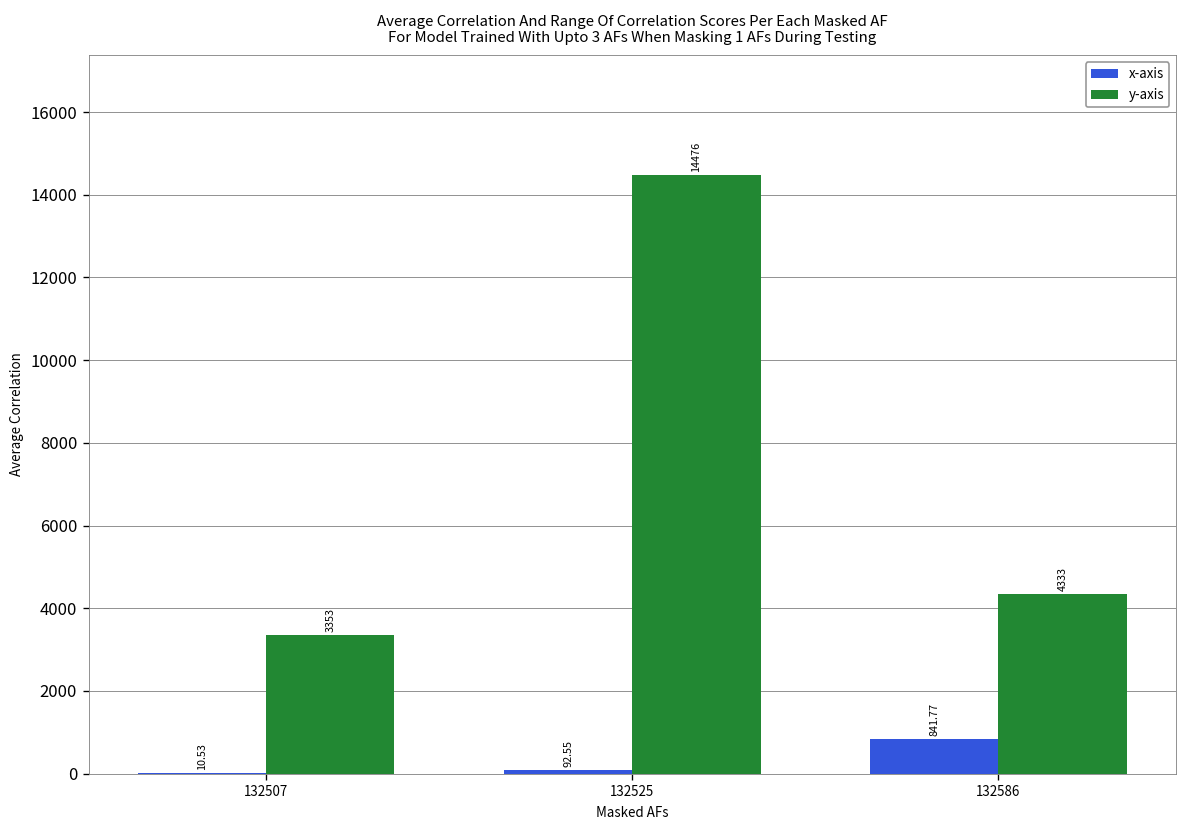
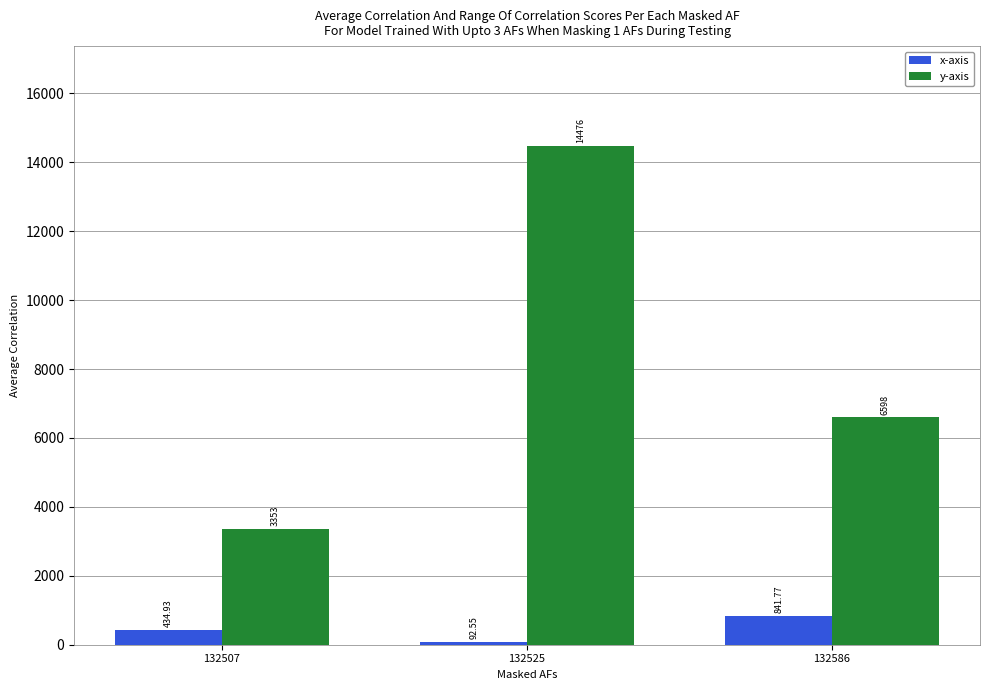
x-axis, 132507: 10.53 -> 434.93
y-axis, 132586: 4333 -> 6598
